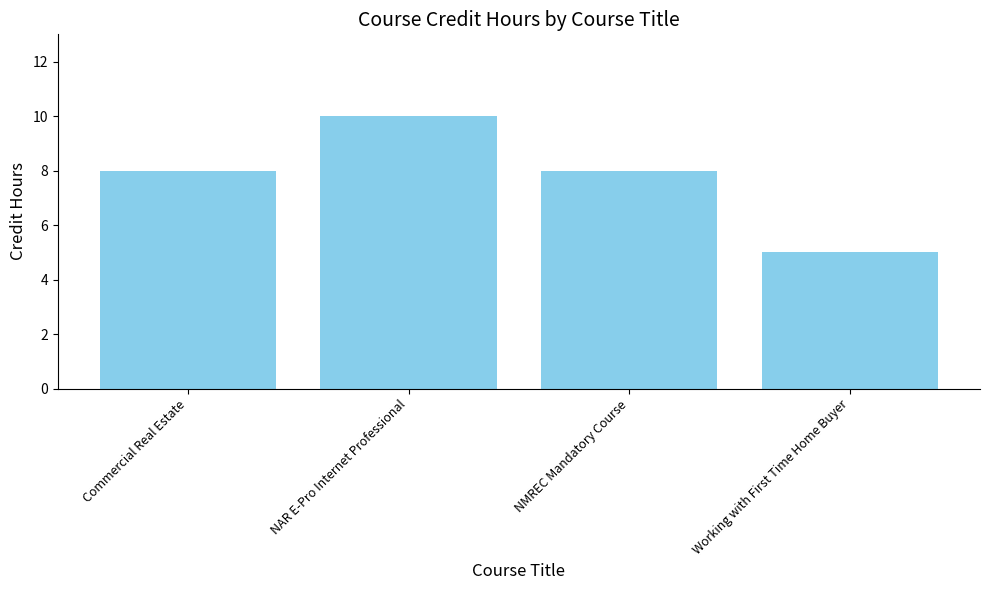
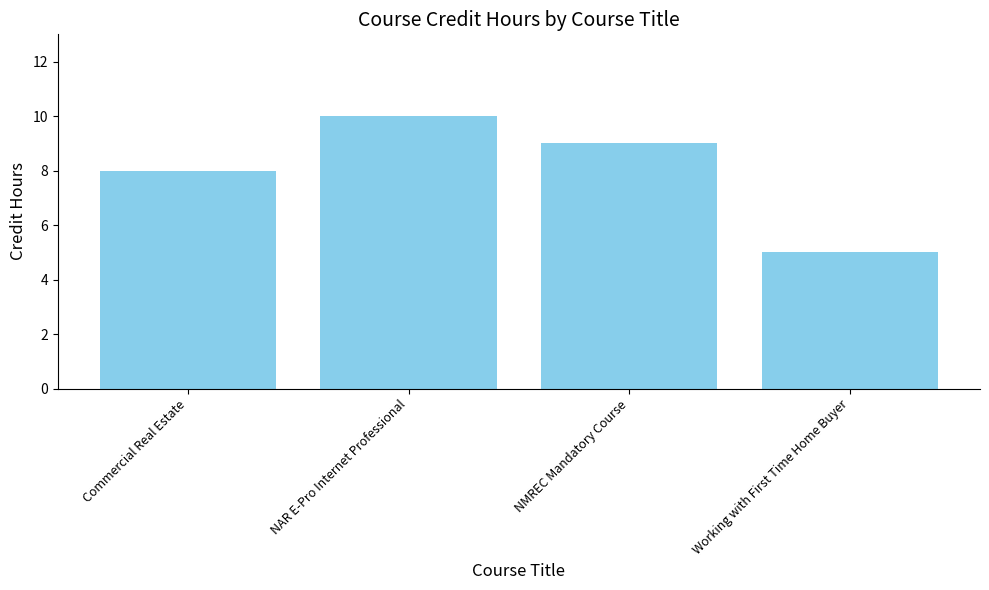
NMREC Mandatory Course: 8 -> 9
